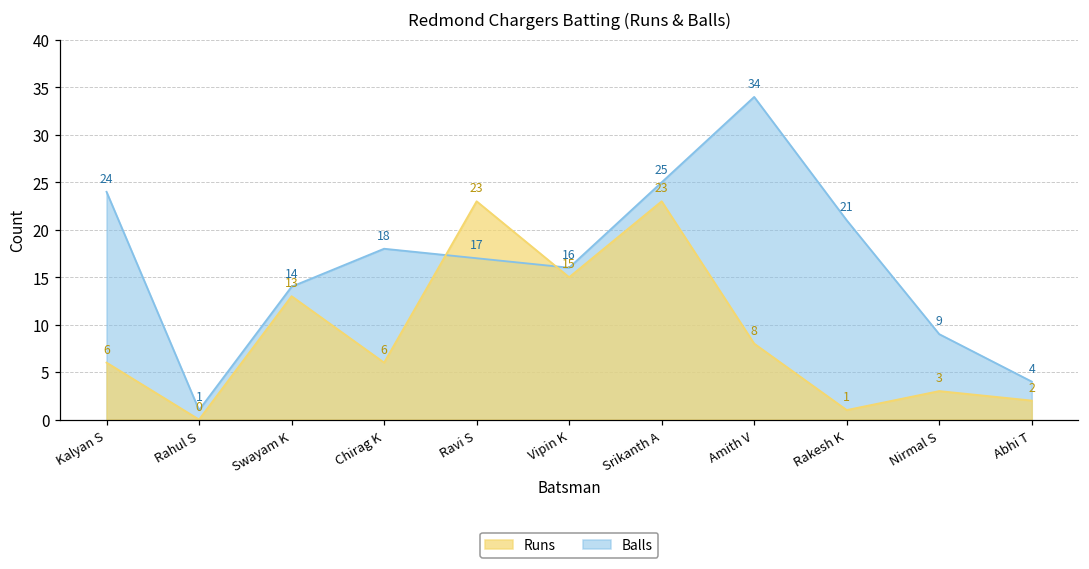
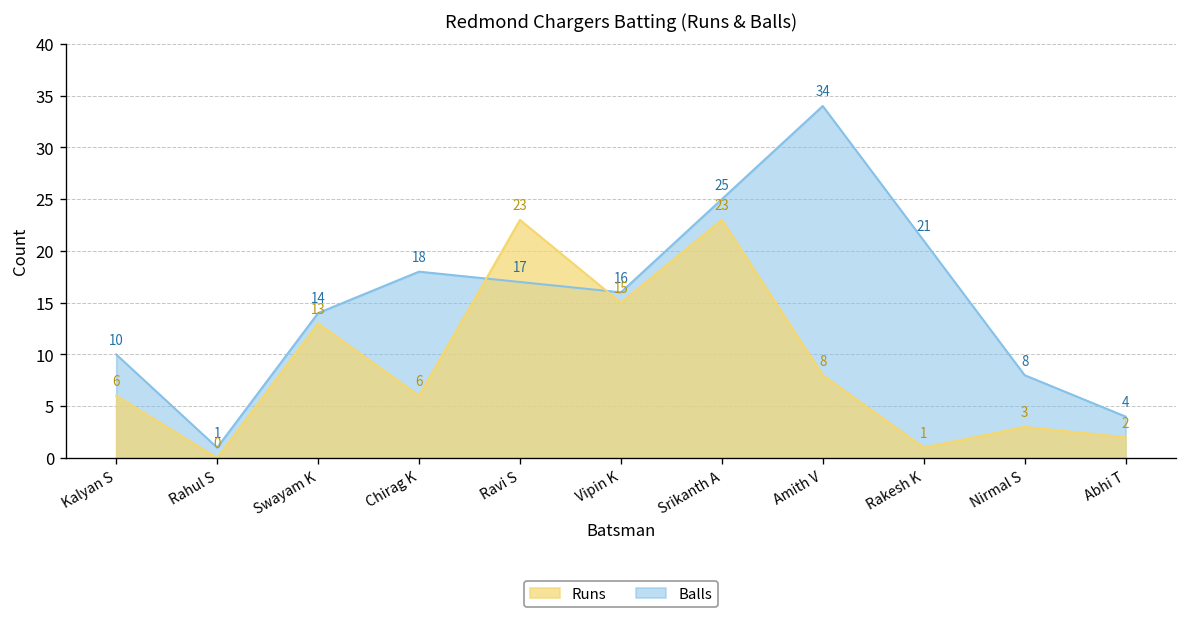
Balls, Kalyan S: 24 -> 10
Balls, Nirmal S: 9 -> 8
